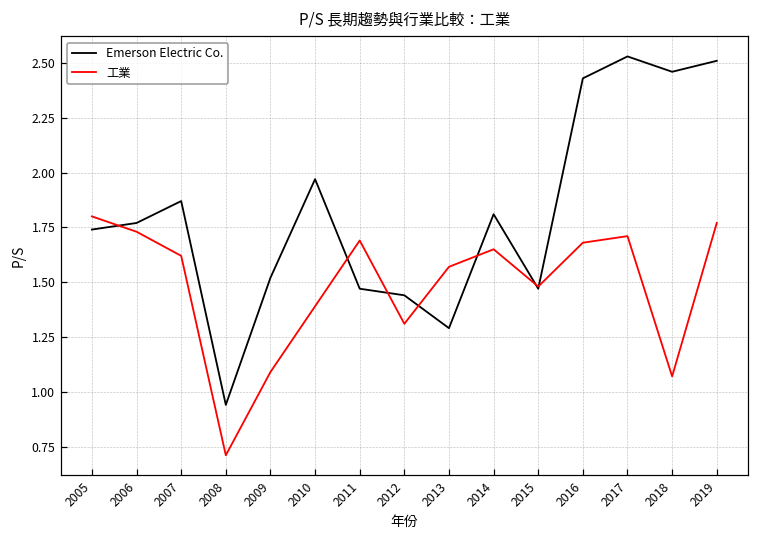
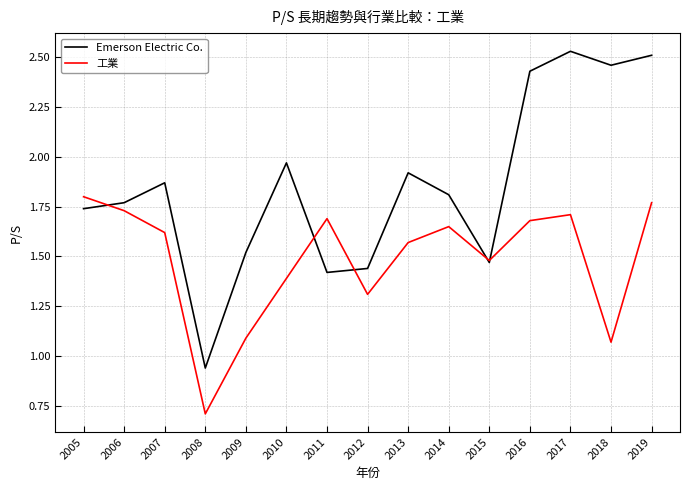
Emerson Electric Co., 2011: 1.47 -> 1.42
Emerson Electric Co., 2013: 1.29 -> 1.92
